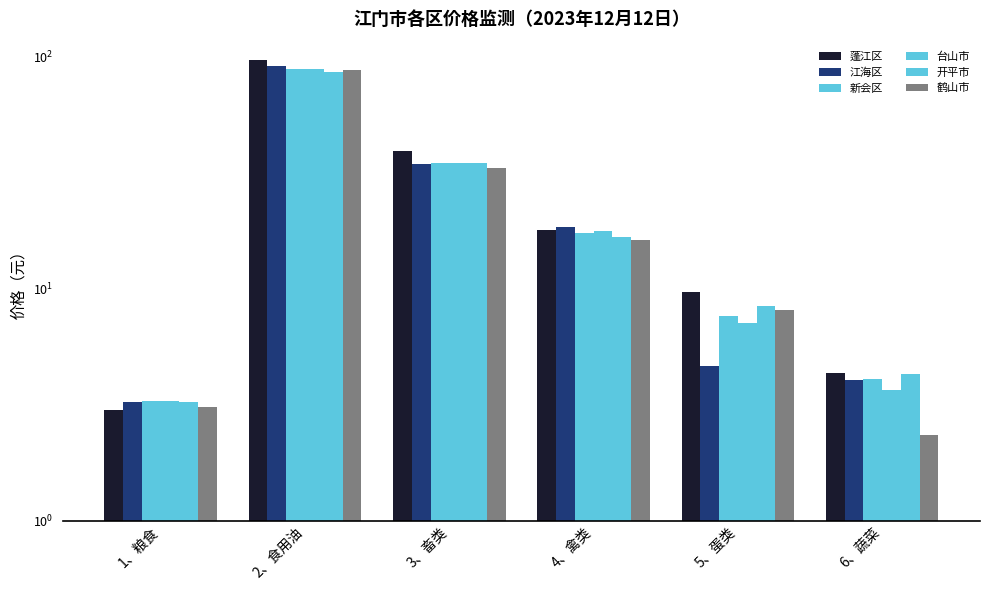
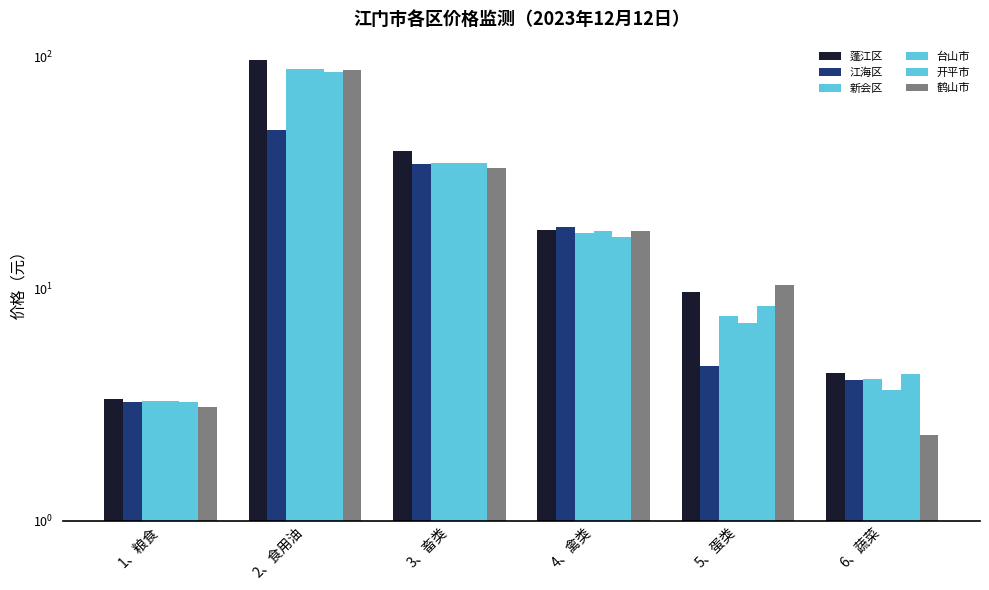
蓬江区, 1、粮食: 3.0 -> 3.3
江海区, 2、食用油: 91 -> 48
鹤山市, 4、禽类: 16 -> 18
鹤山市, 5、蛋类: 8.1 -> 10
